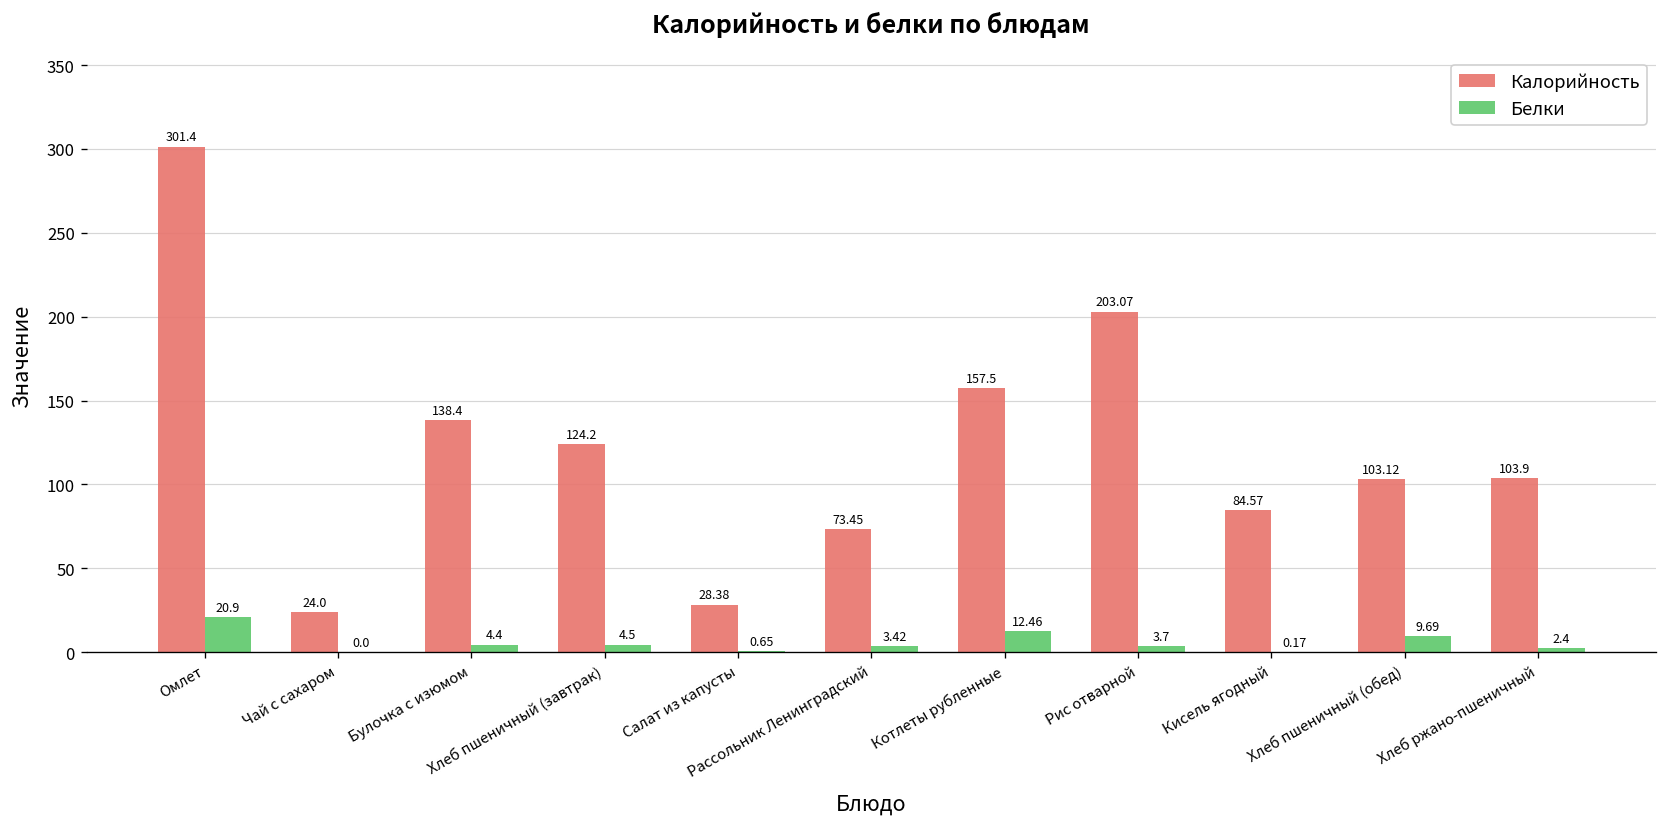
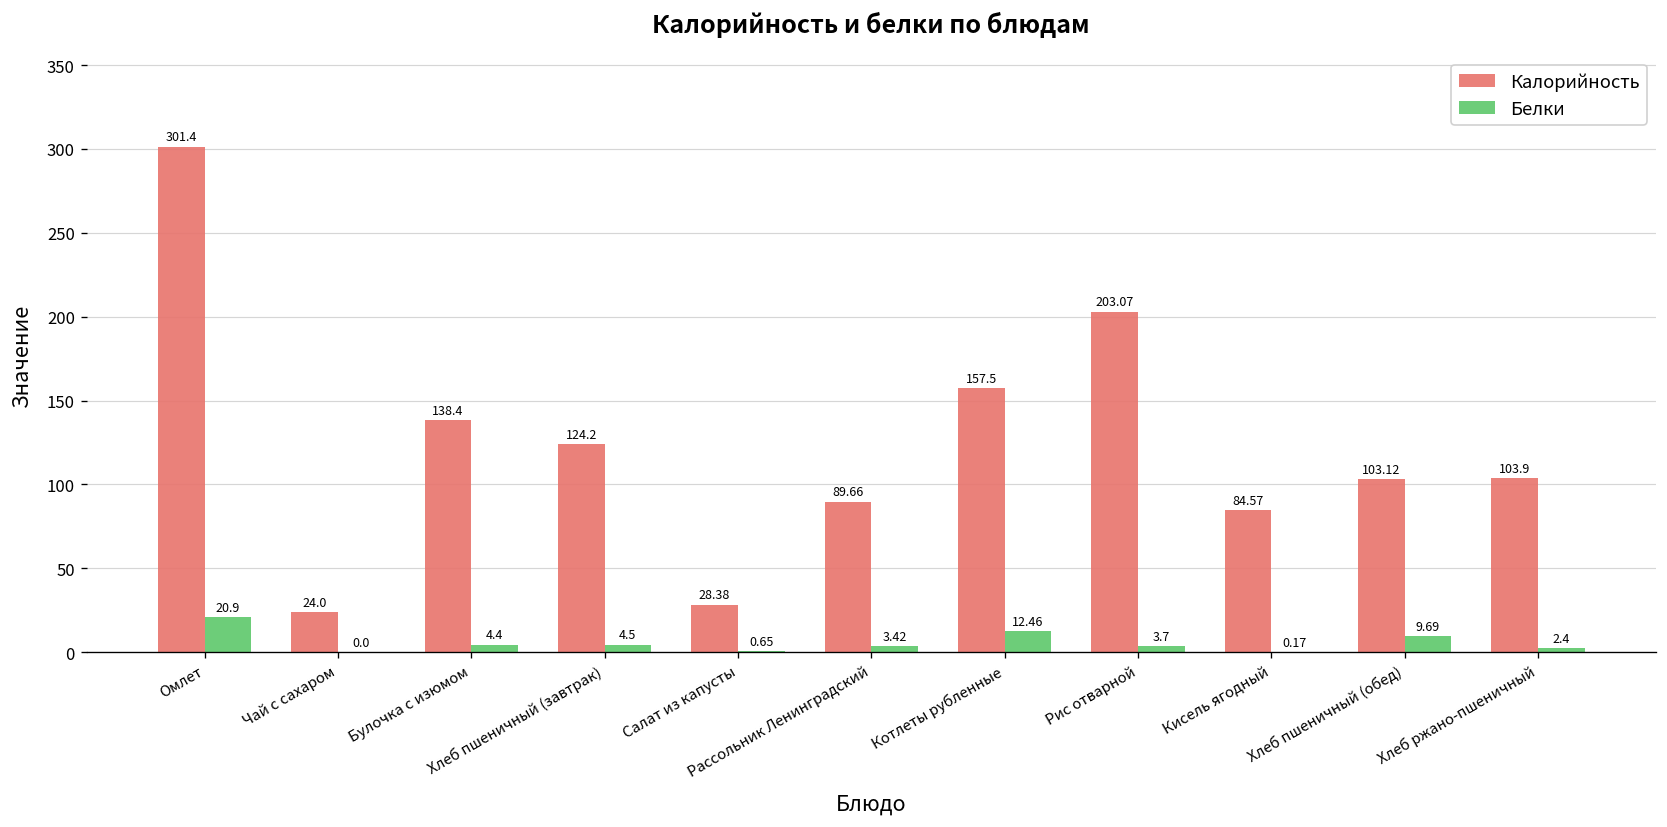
Калорийность, Рассольник Ленинградский: 73.45 -> 89.66
